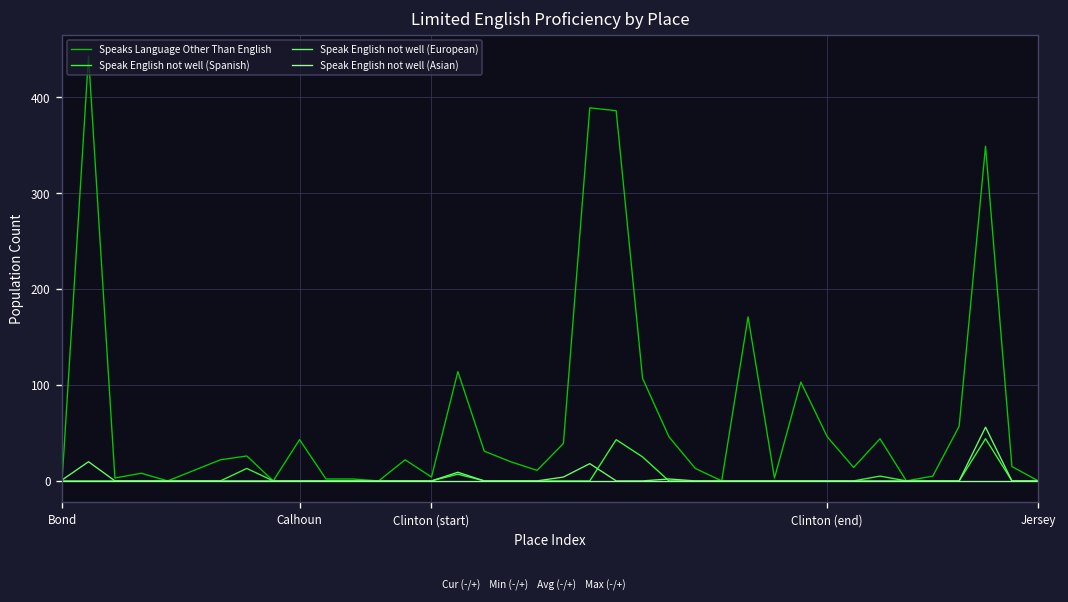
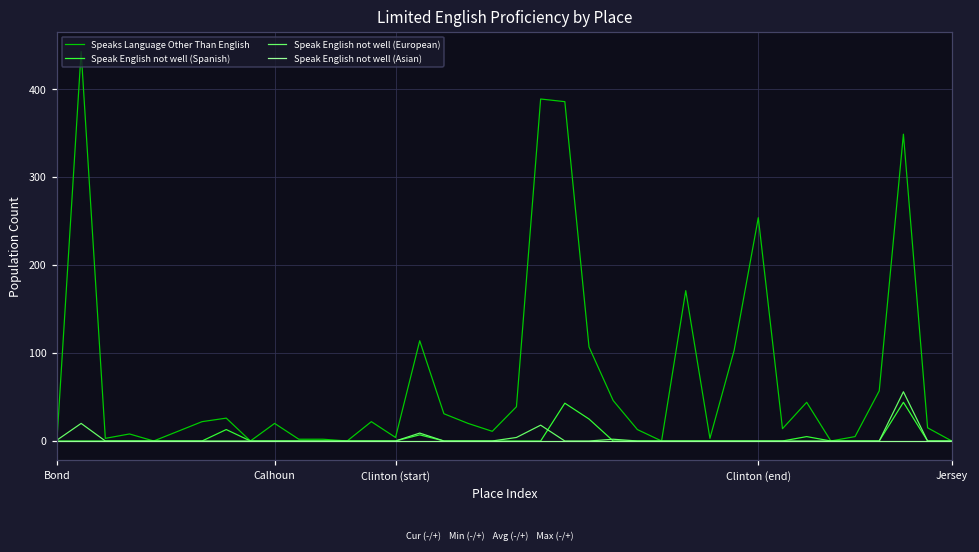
Speaks Language Other Than English, Calhoun: 40 -> 20
Speaks Language Other Than English, Clinton (end): 50 -> 250
